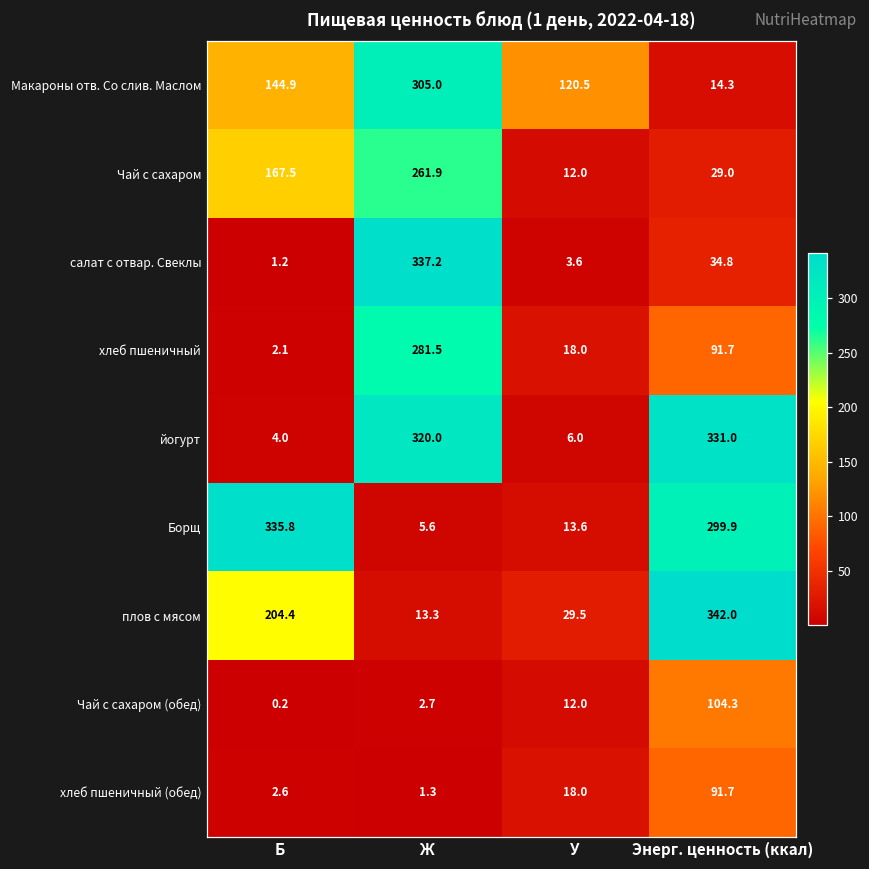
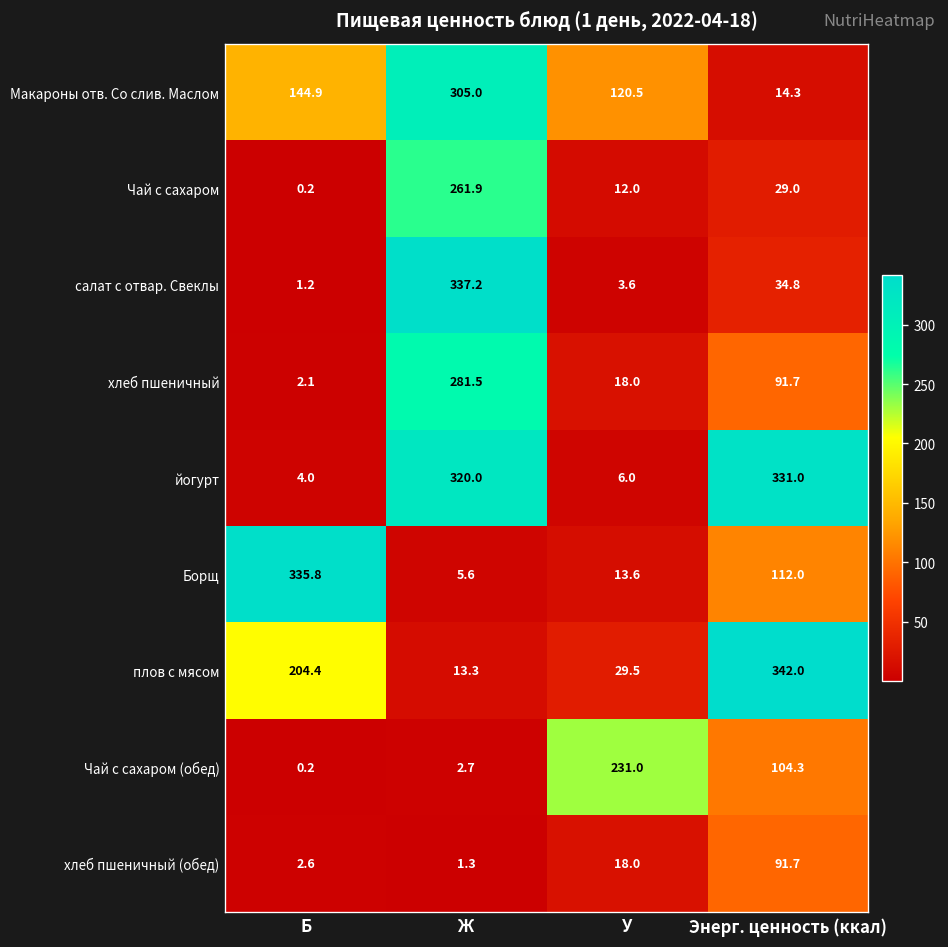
Чай с сахаром, Б: 167.5 -> 0.2
Борщ, Энерг. ценность (ккал): 299.9 -> 112.0
Чай с сахаром (обед), У: 12.0 -> 231.0
